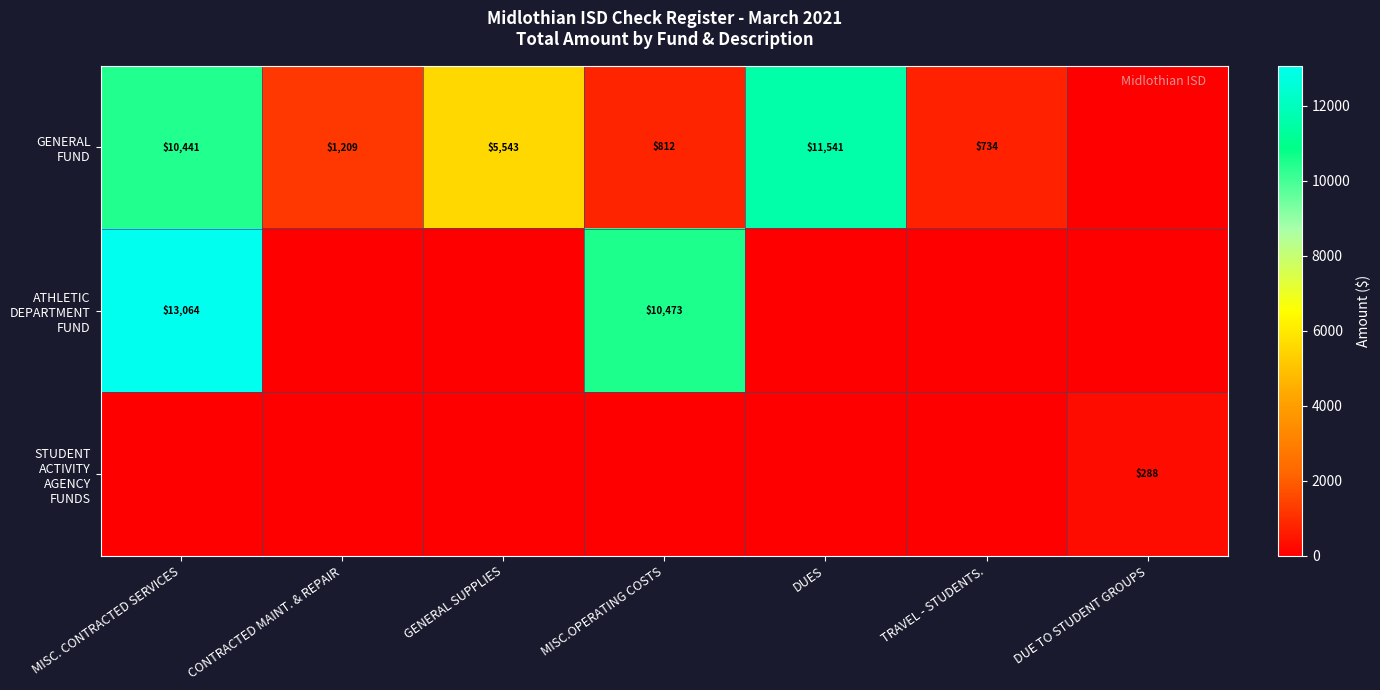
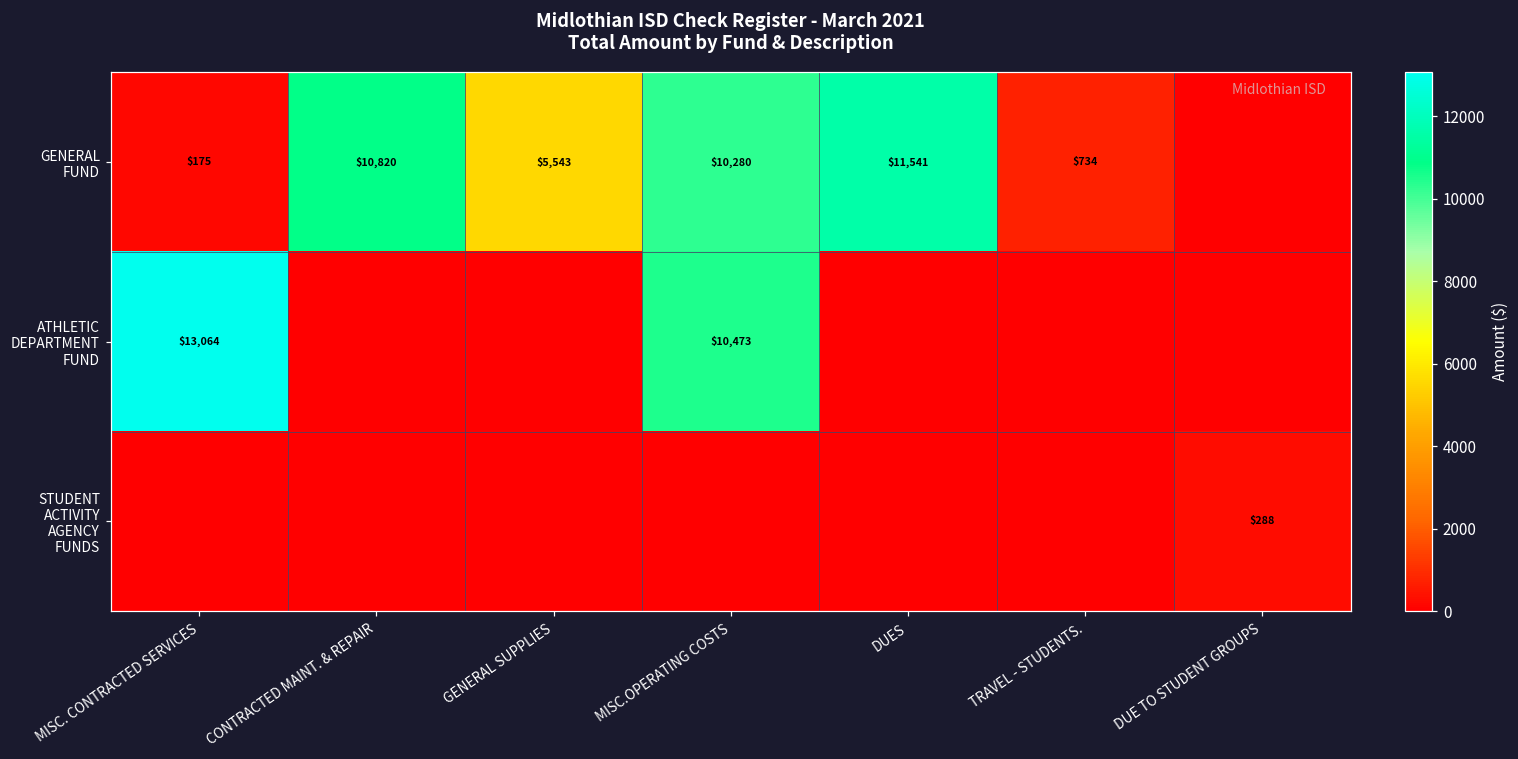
GENERAL FUND, MISC. CONTRACTED SERVICES: $10,441 -> $175
GENERAL FUND, CONTRACTED MAINT. & REPAIR: $1,209 -> $10,820
GENERAL FUND, MISC.OPERATING COSTS: $812 -> $10,280
